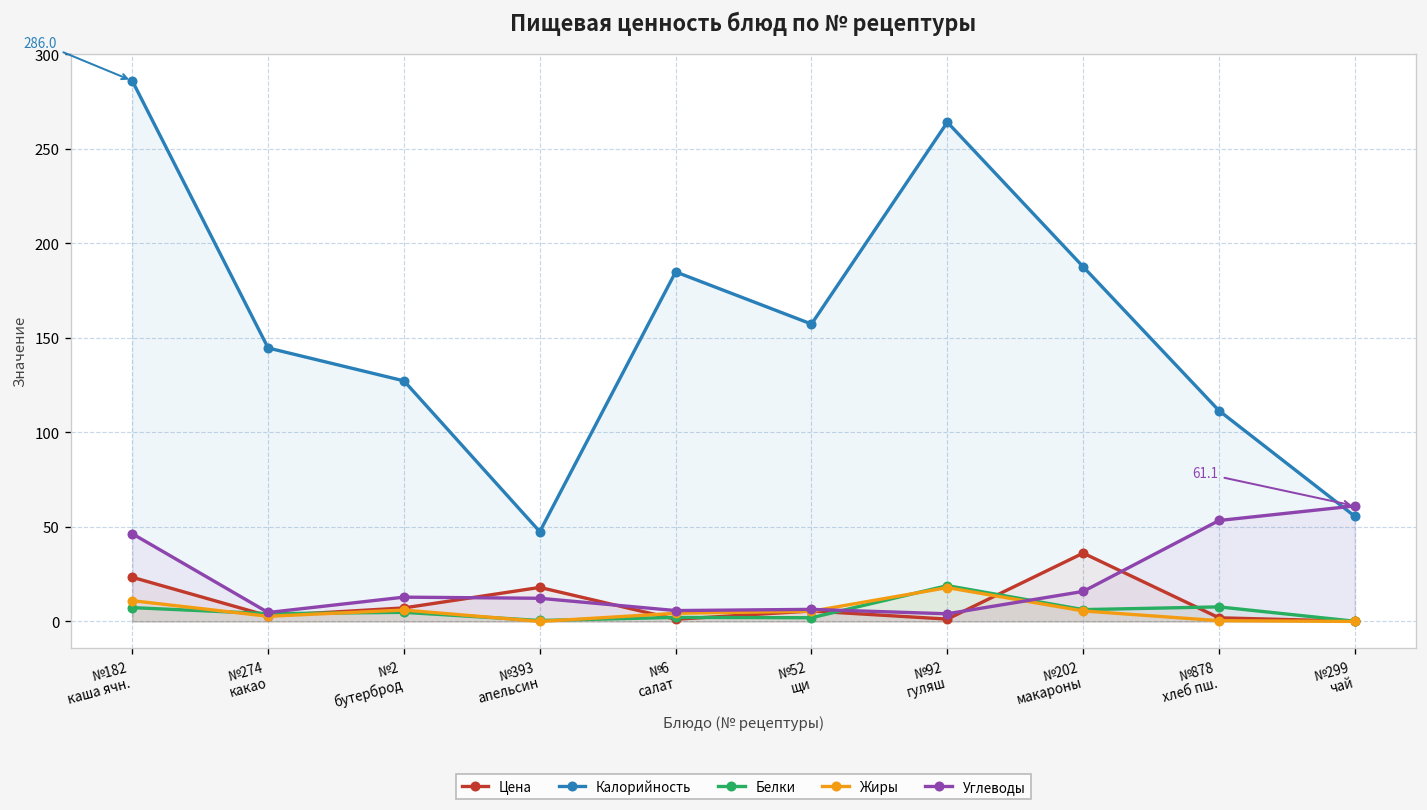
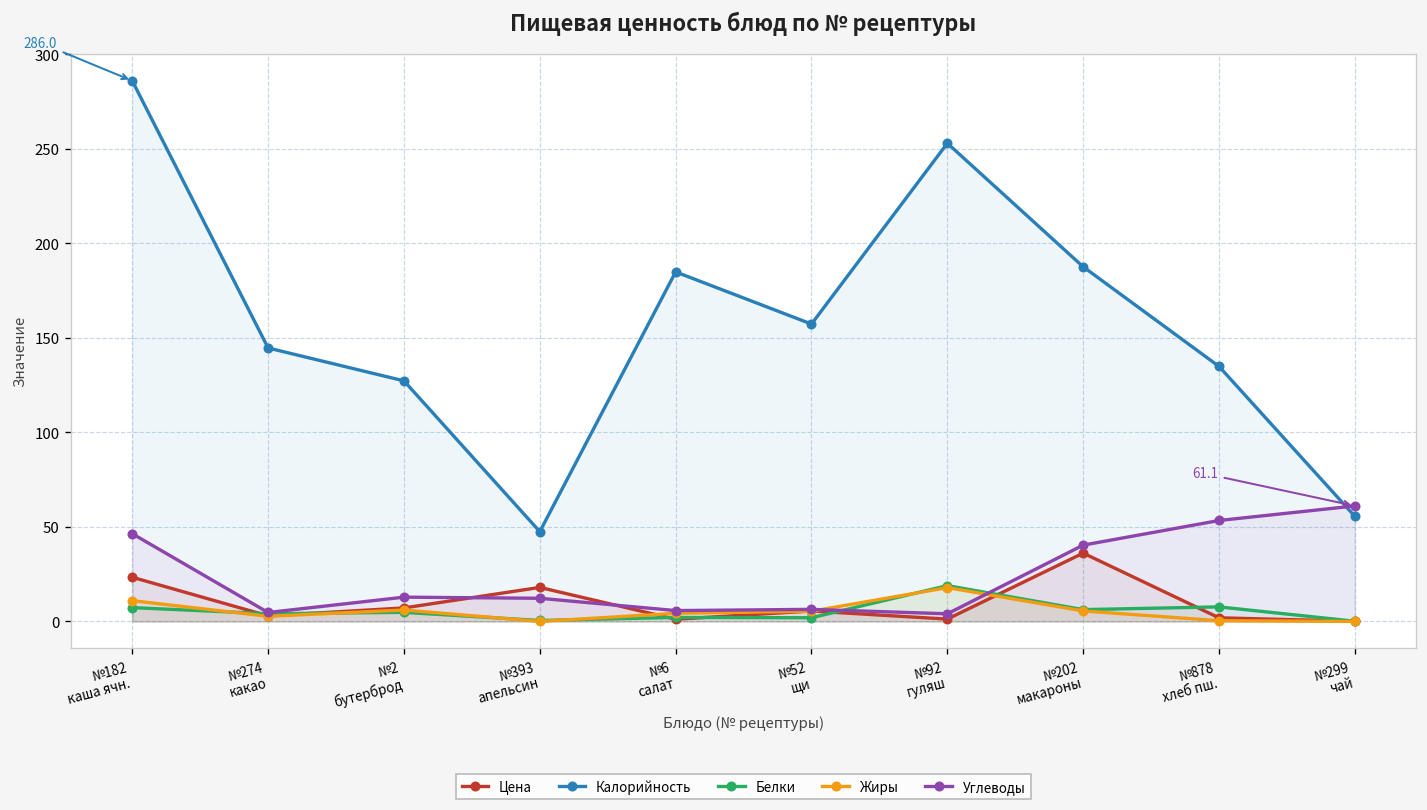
Калорийность, №92 гуляш: 264 -> 253
Углеводы, №202 макароны: 16 -> 40
Калорийность, №878 хлеб пш.: 112 -> 135
